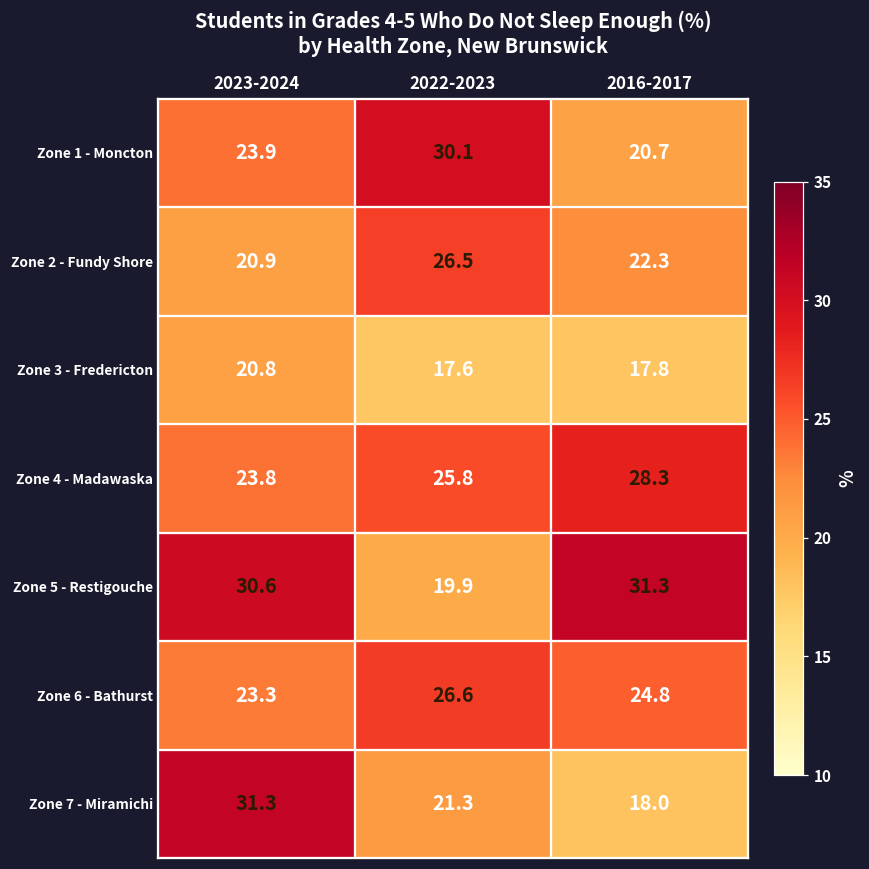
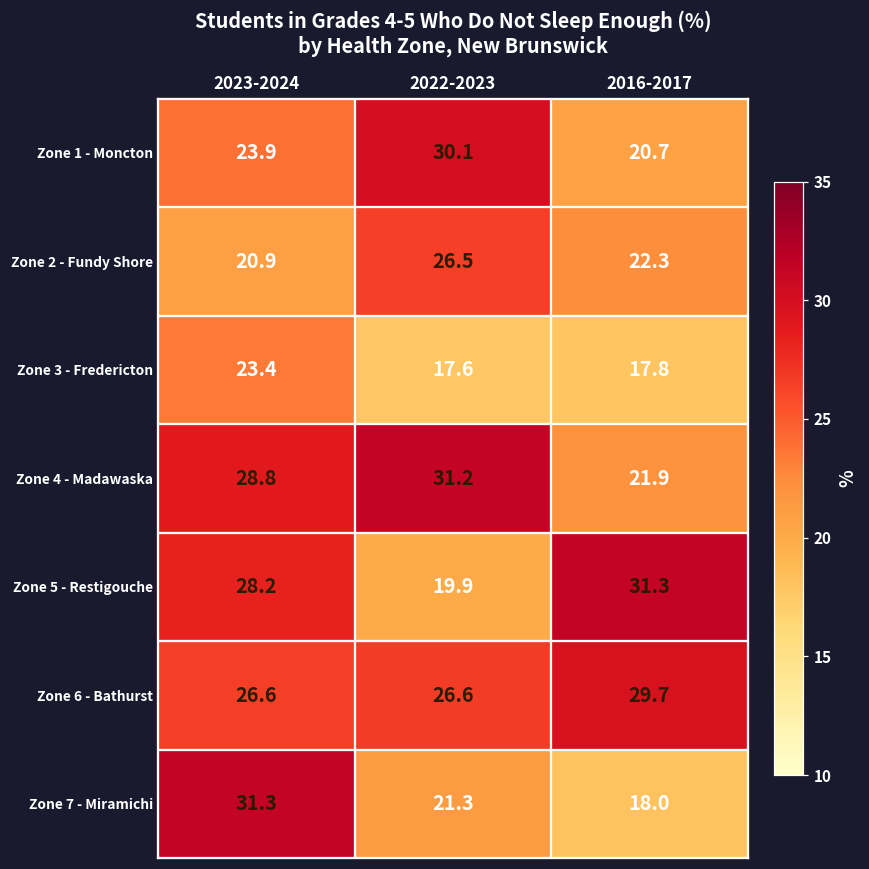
Zone 3 - Fredericton, 2023-2024: 20.8 -> 23.4
Zone 4 - Madawaska, 2023-2024: 23.8 -> 28.8
Zone 4 - Madawaska, 2022-2023: 25.8 -> 31.2
Zone 4 - Madawaska, 2016-2017: 28.3 -> 21.9
Zone 5 - Restigouche, 2023-2024: 30.6 -> 28.2
Zone 6 - Bathurst, 2023-2024: 23.3 -> 26.6
Zone 6 - Bathurst, 2016-2017: 24.8 -> 29.7
